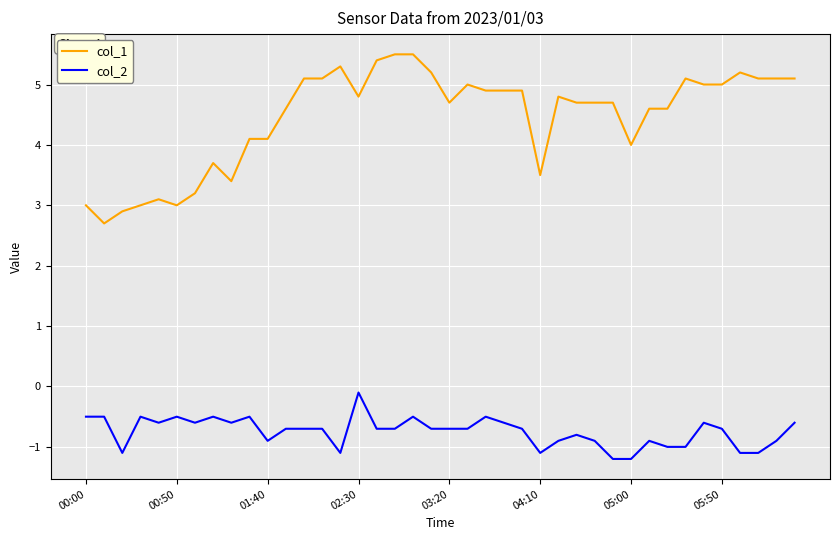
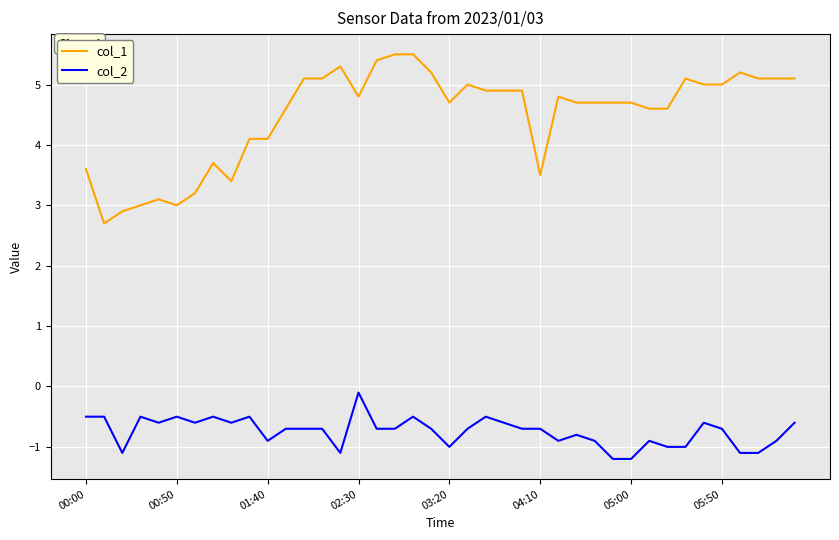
col_1, 00:00: 3.0 -> 3.6
col_2, 03:20: -0.7 -> -1.0
col_2, 04:10: -1.1 -> -0.7
col_1, 05:00: 4.0 -> 4.7
